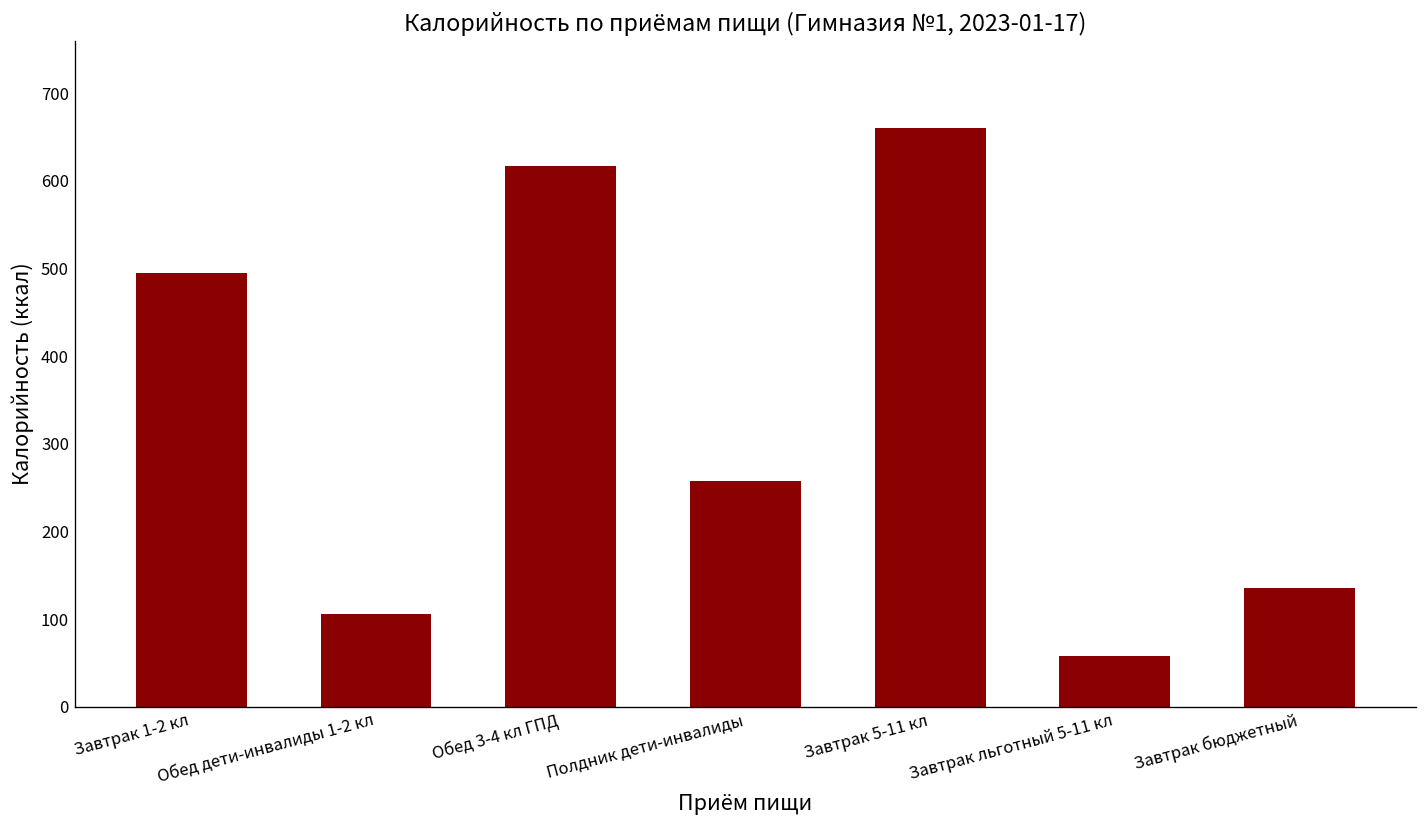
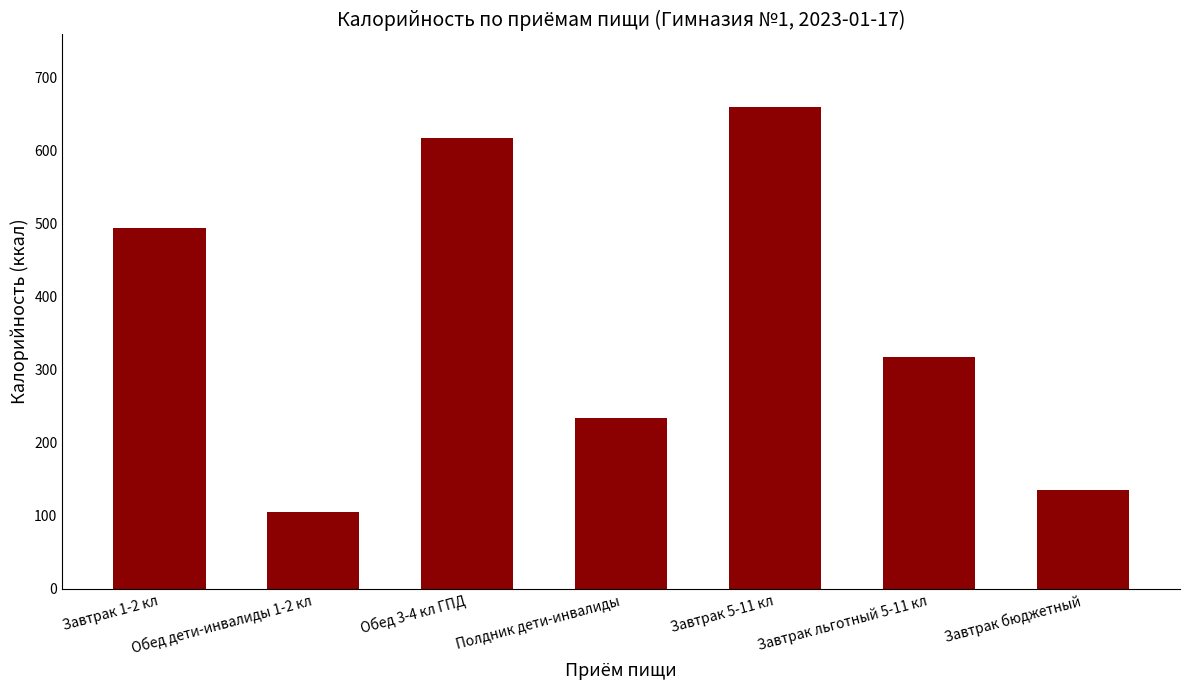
Полдник дети-инвалиды: 260 -> 230
Завтрак льготный 5-11 кл: 60 -> 320
